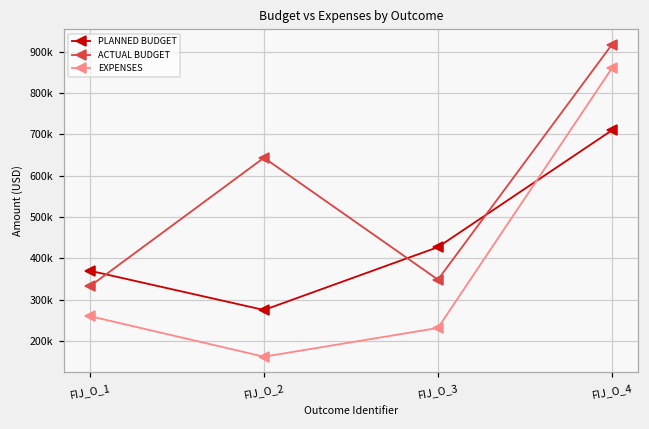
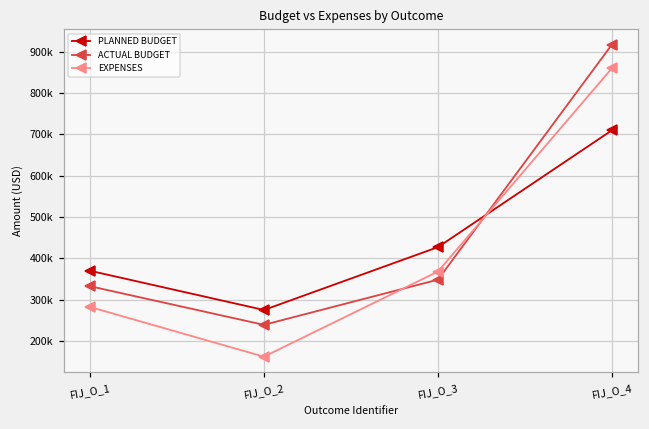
EXPENSES, FIJ_O_1: 260000 -> 280000
ACTUAL BUDGET, FIJ_O_2: 640000 -> 240000
EXPENSES, FIJ_O_3: 230000 -> 370000
